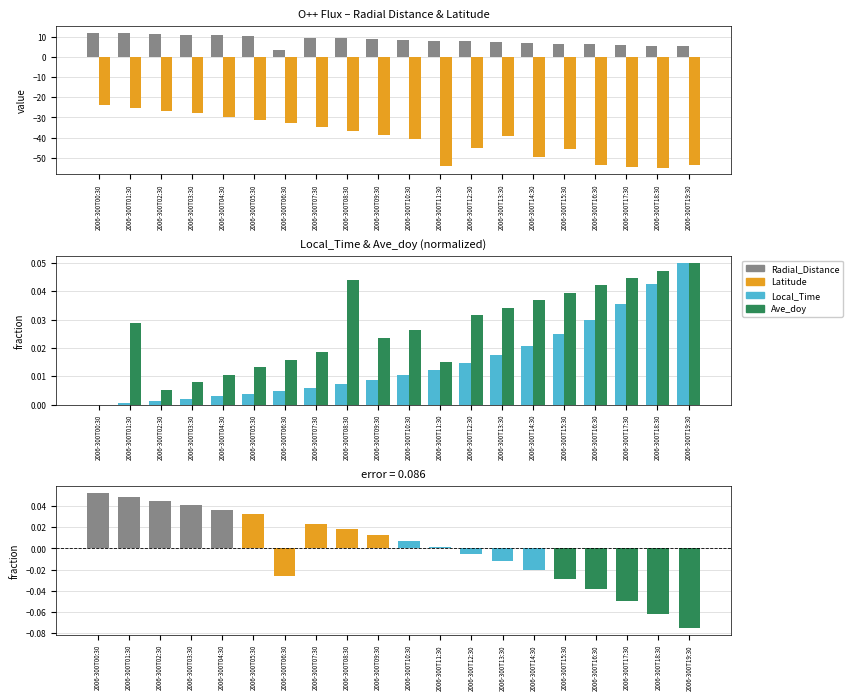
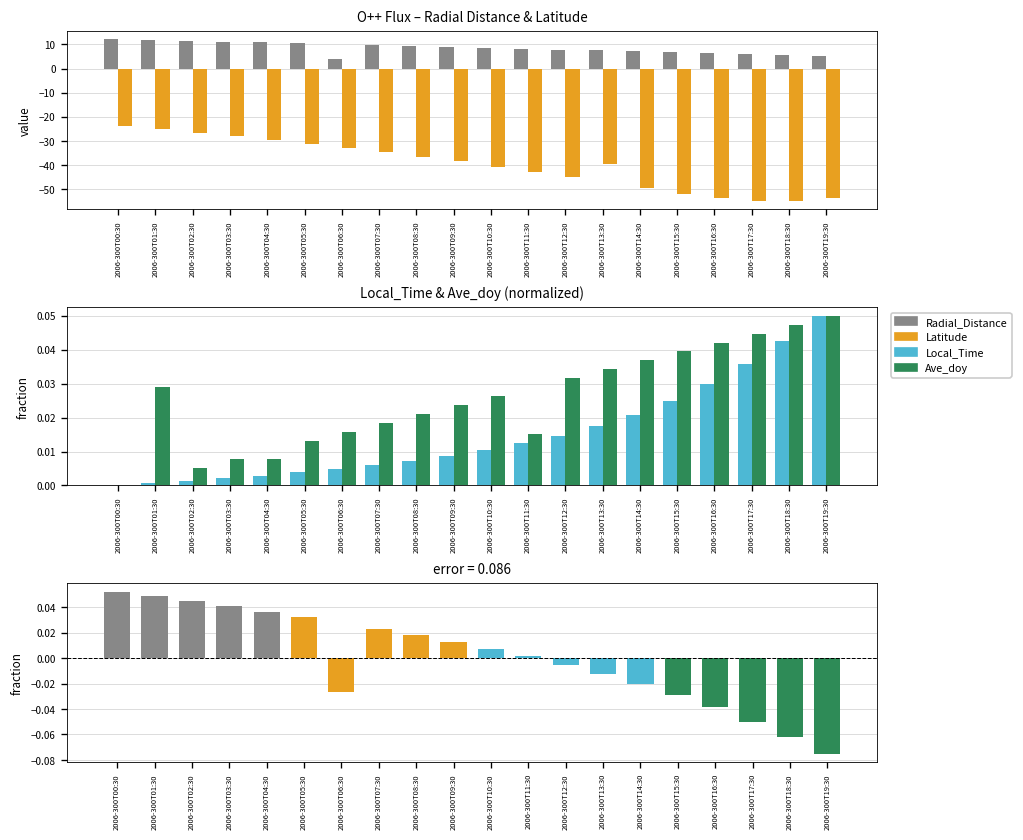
O++ Flux – Radial Distance & Latitude, Latitude, 2006-300T11:30: -54 -> -43
O++ Flux – Radial Distance & Latitude, Latitude, 2006-300T15:30: -46 -> -52
Local_Time & Ave_doy (normalized), Ave_doy, 2006-300T04:30: 0.011 -> 0.008
Local_Time & Ave_doy (normalized), Ave_doy, 2006-300T08:30: 0.044 -> 0.021
